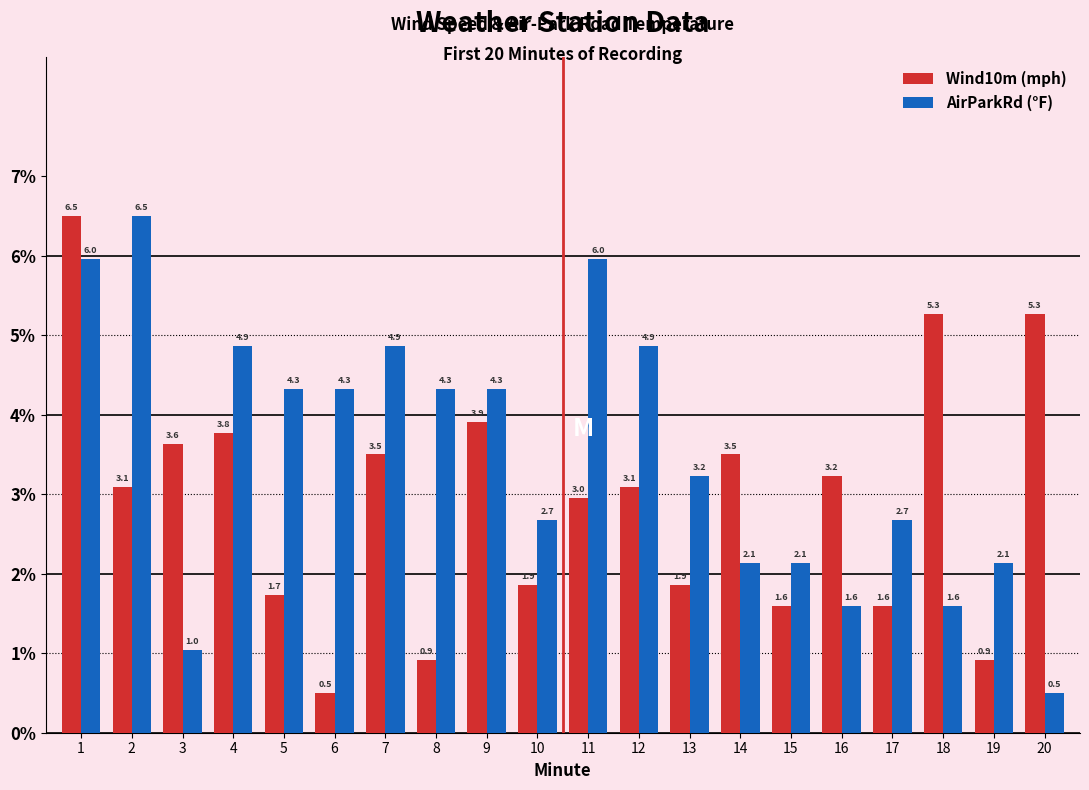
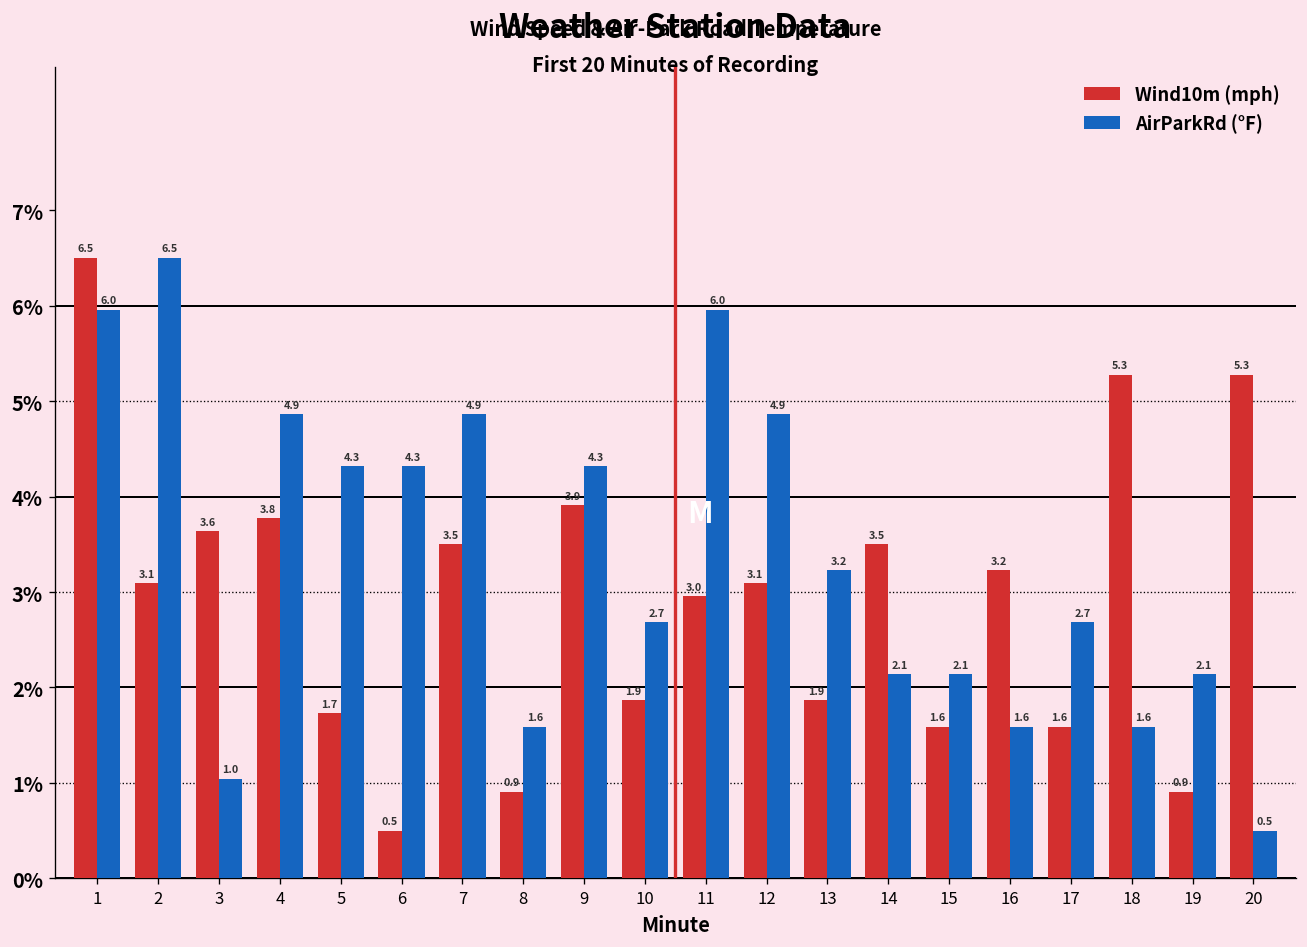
AirParkRd (°F), 8: 4.3 -> 1.6
